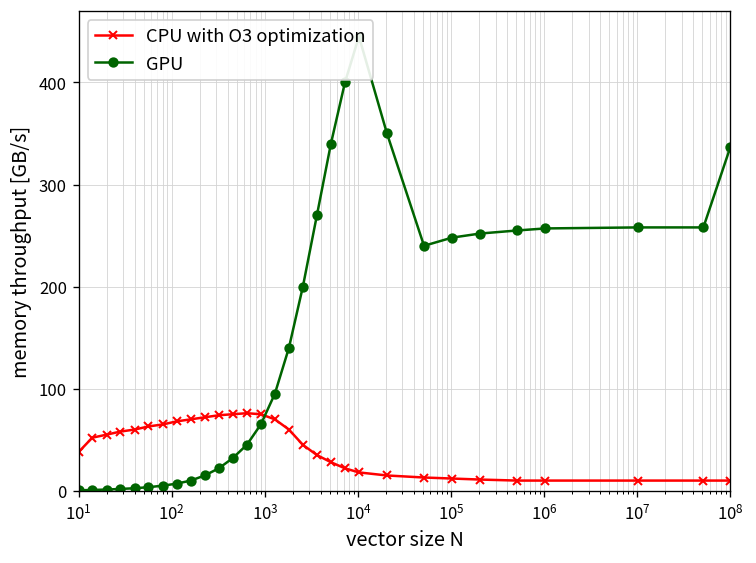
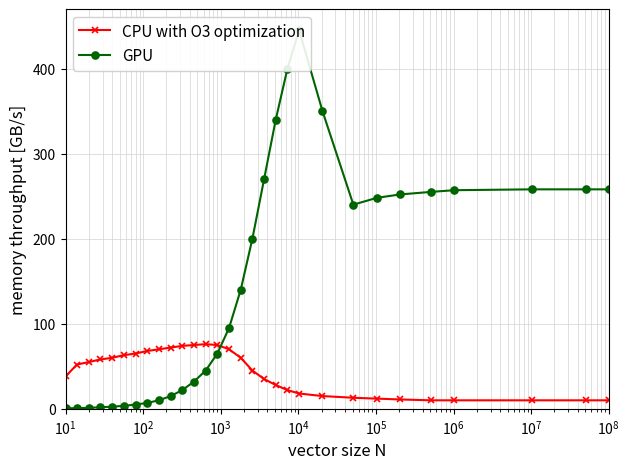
GPU, 10^8: 340 -> 260
